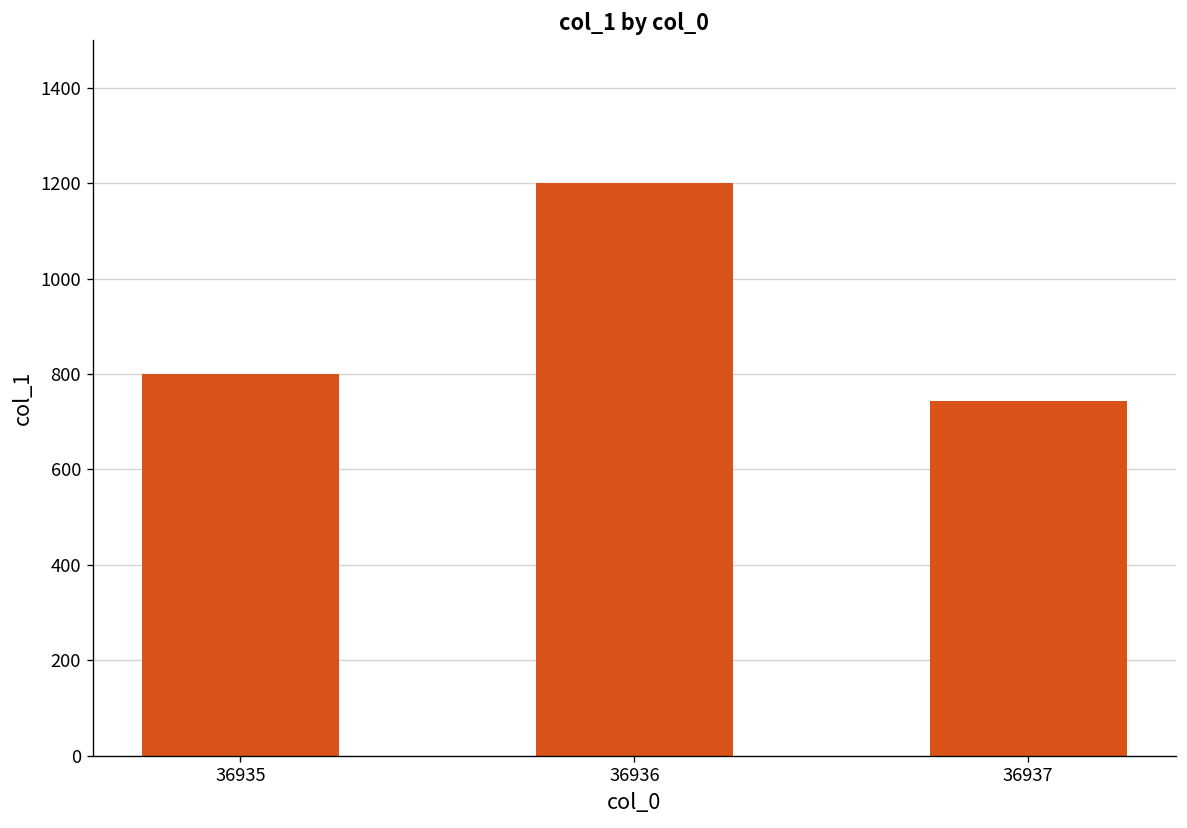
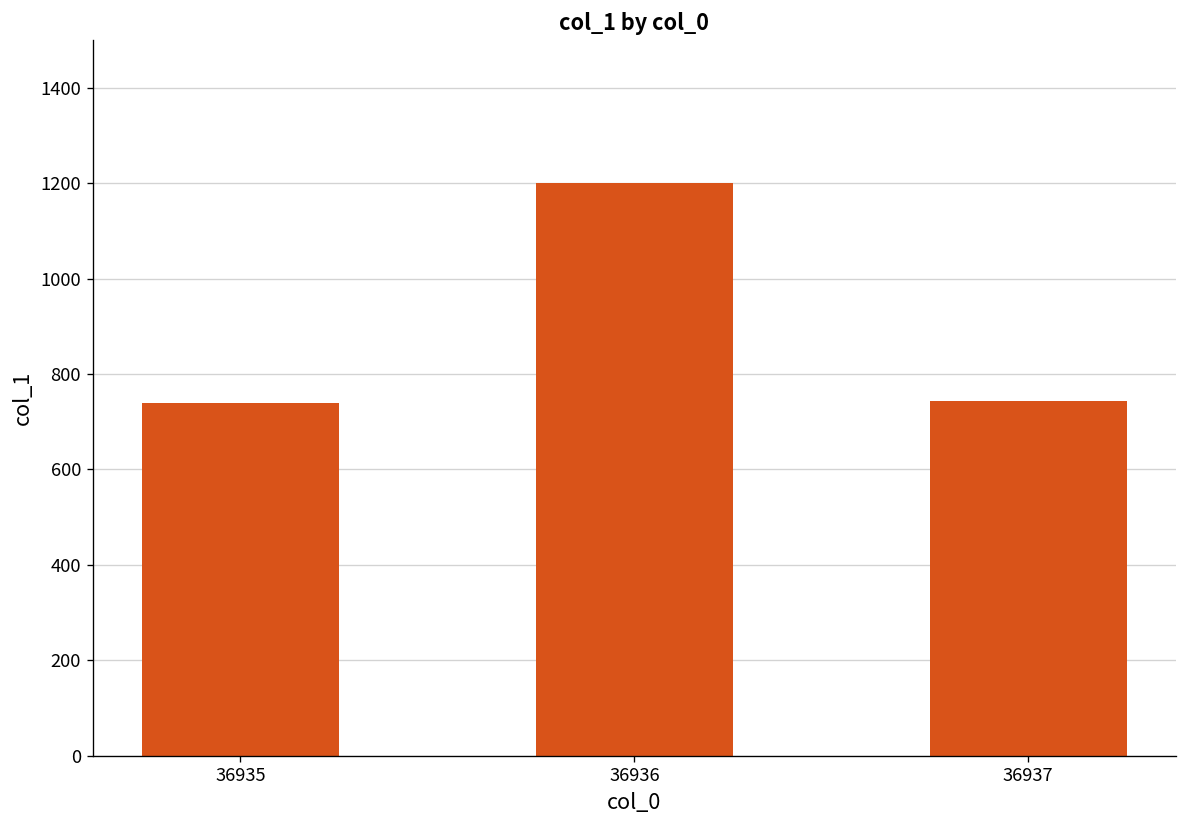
36935: 800 -> 740
